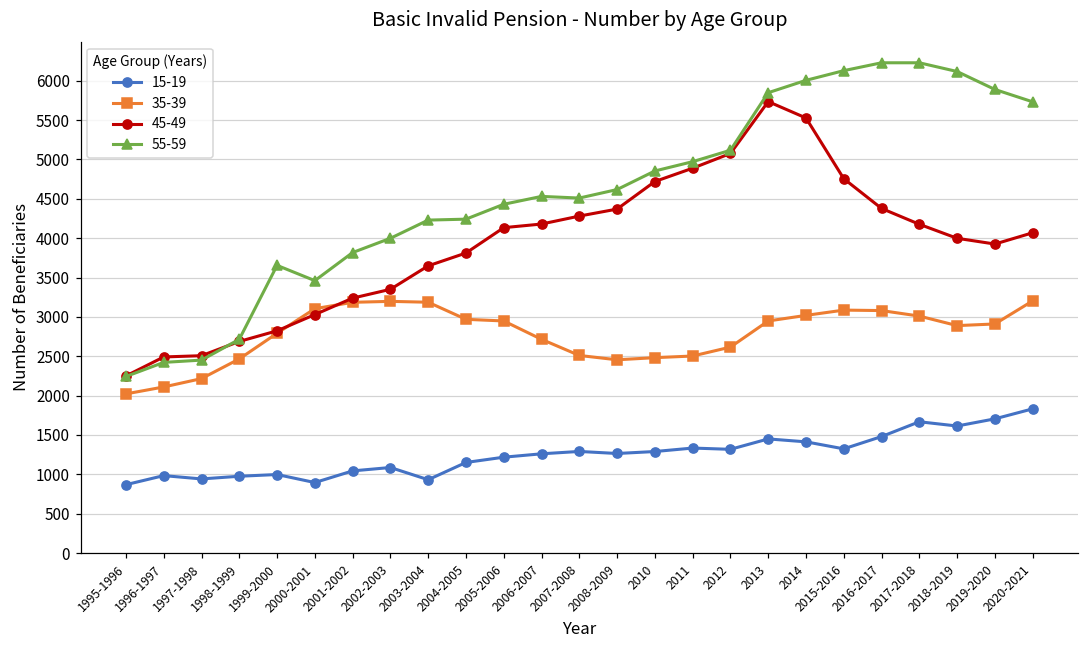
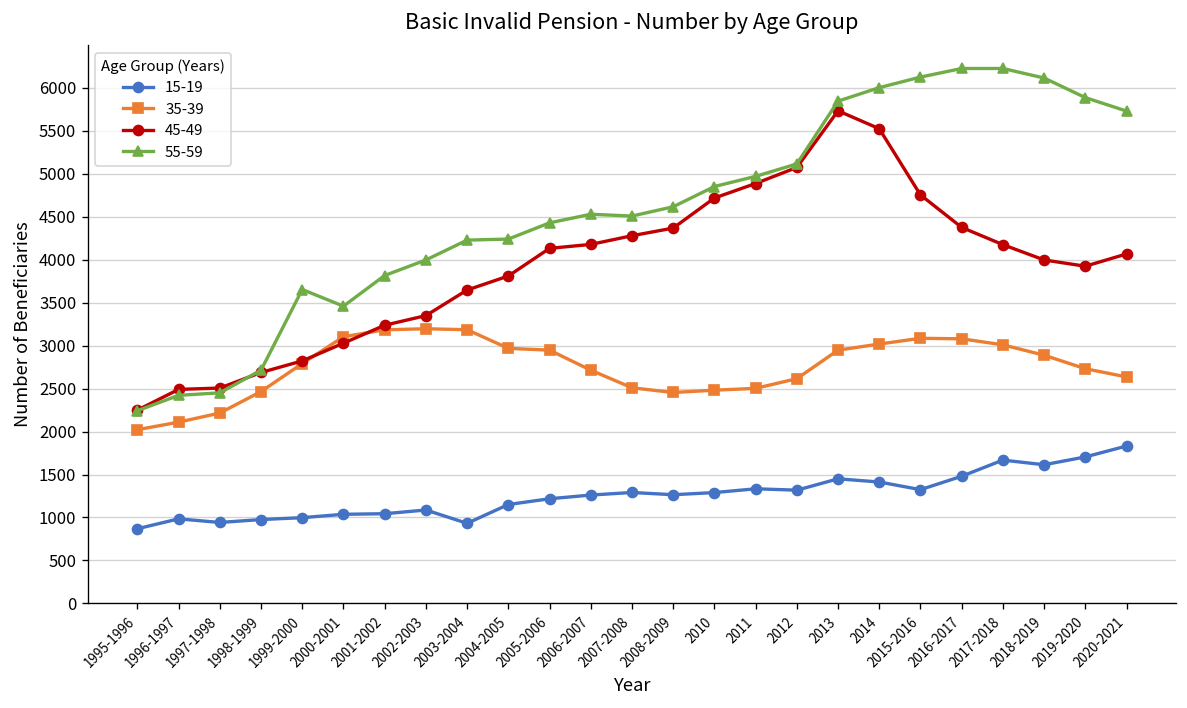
15-19, 2000-2001: 900 -> 1000
35-39, 2019-2020: 2900 -> 2700
35-39, 2020-2021: 3200 -> 2600
